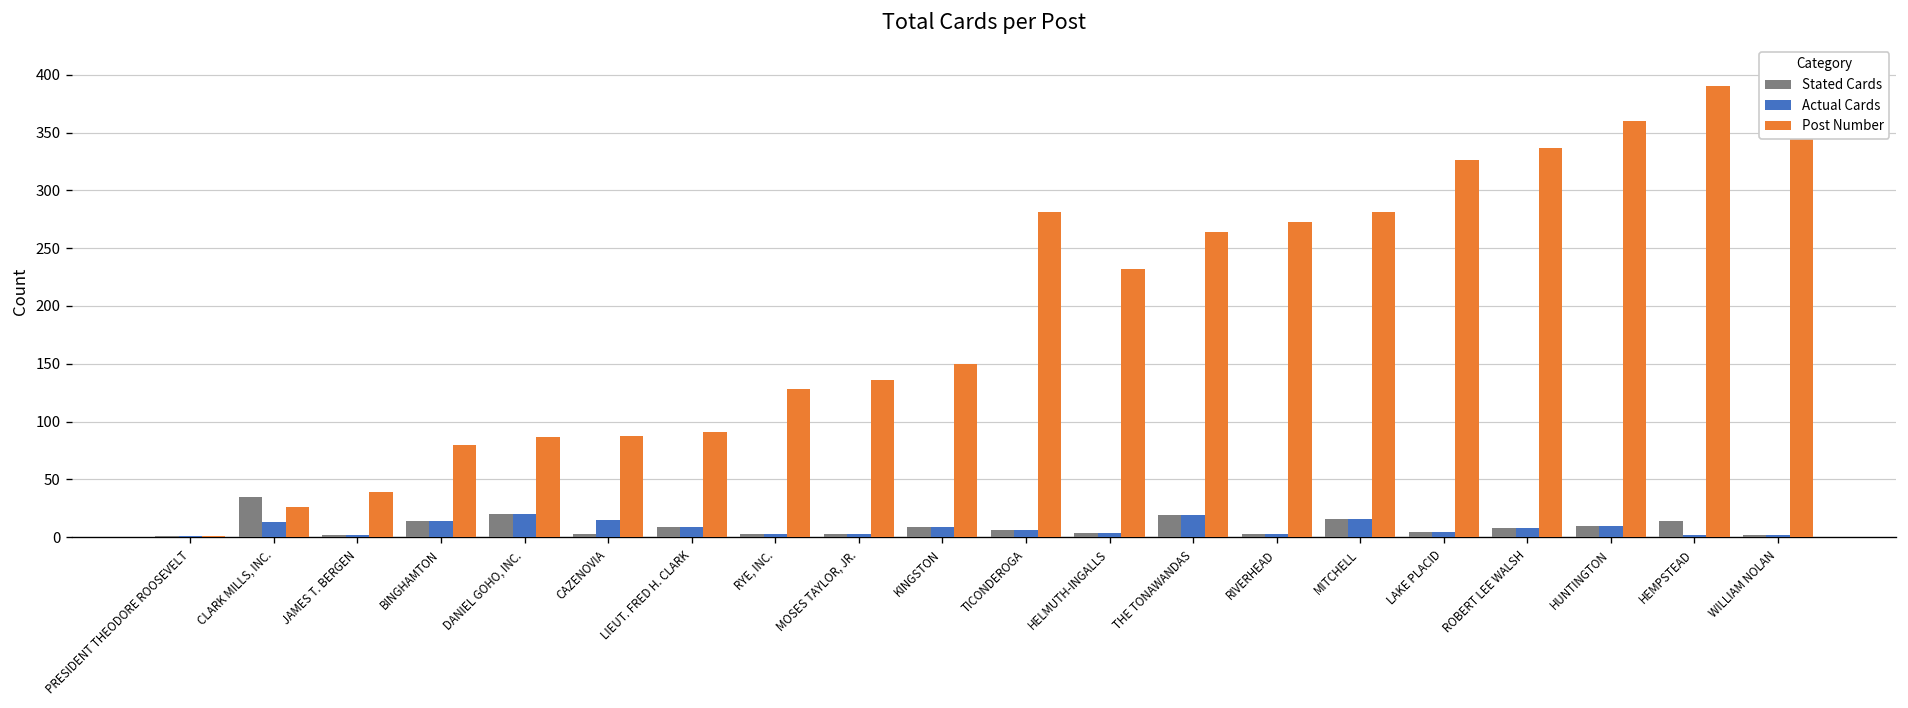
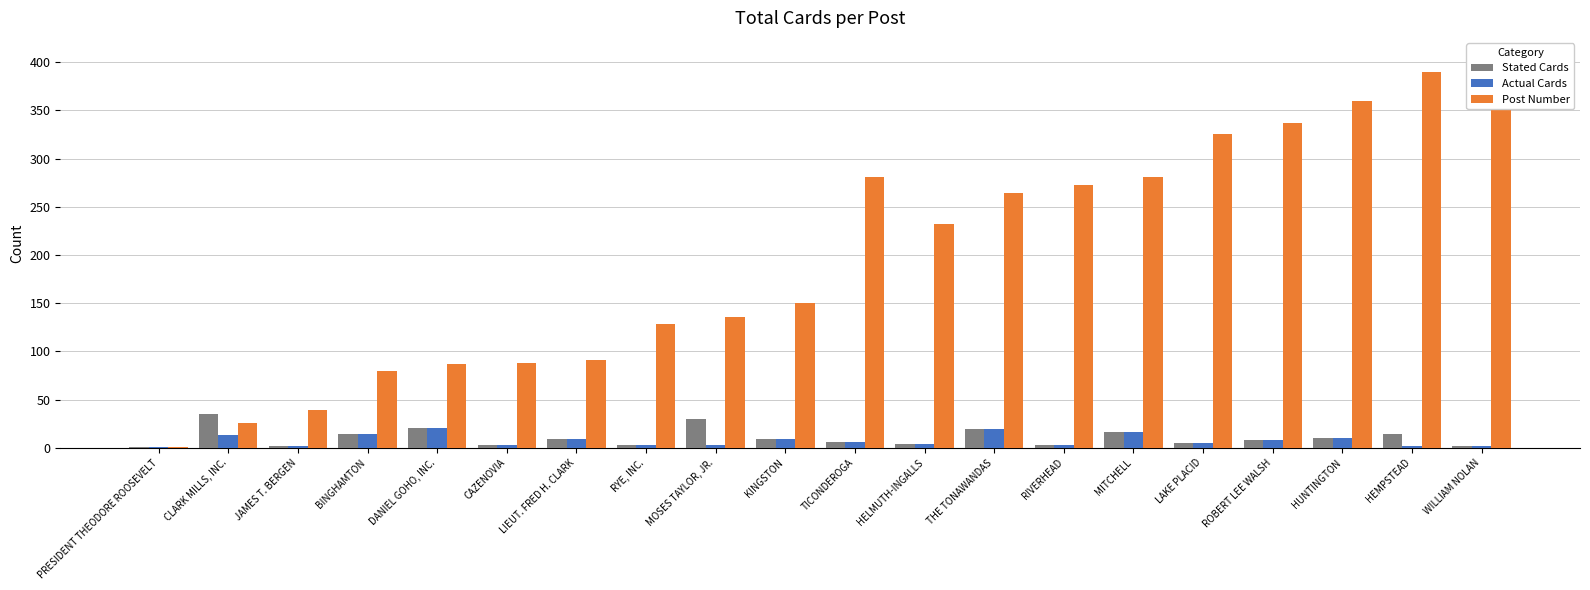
Actual Cards, CAZENOVIA: 20 -> 0
Stated Cards, MOSES TAYLOR, JR.: 0 -> 30
